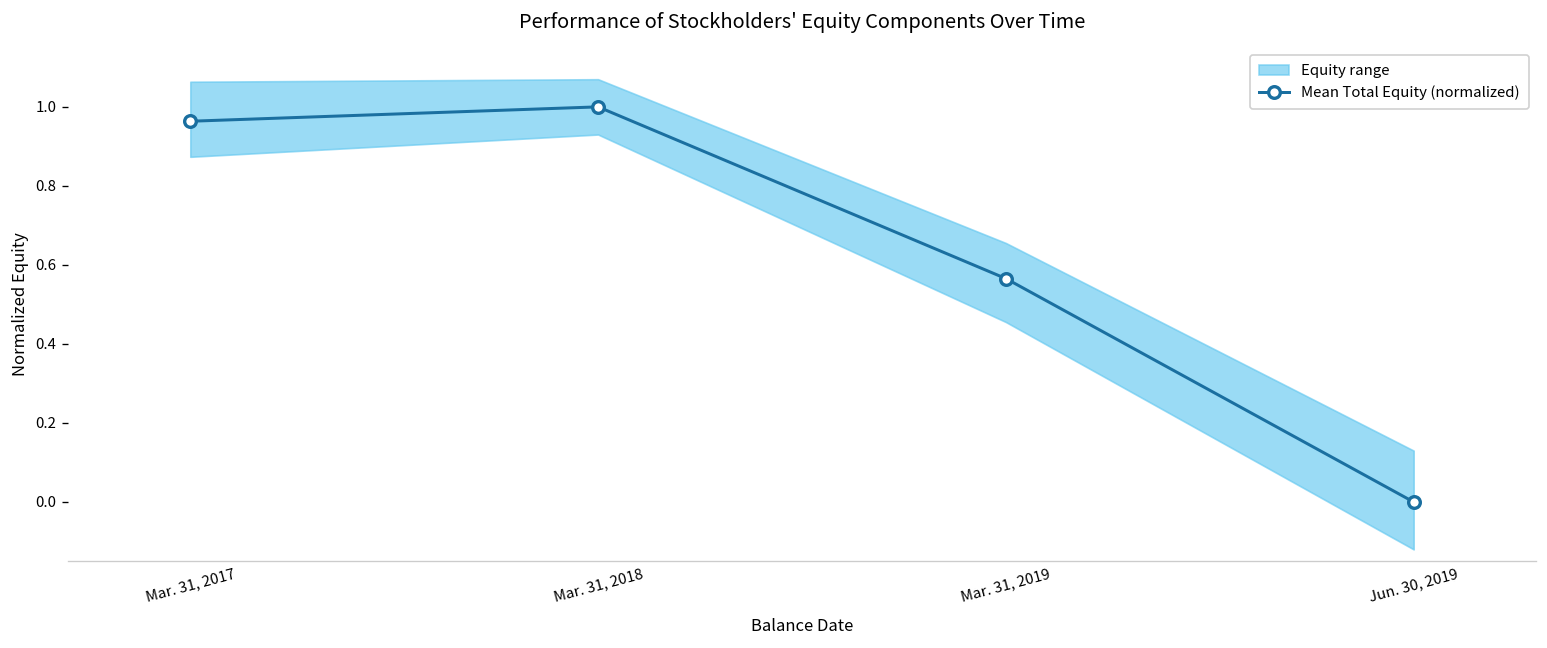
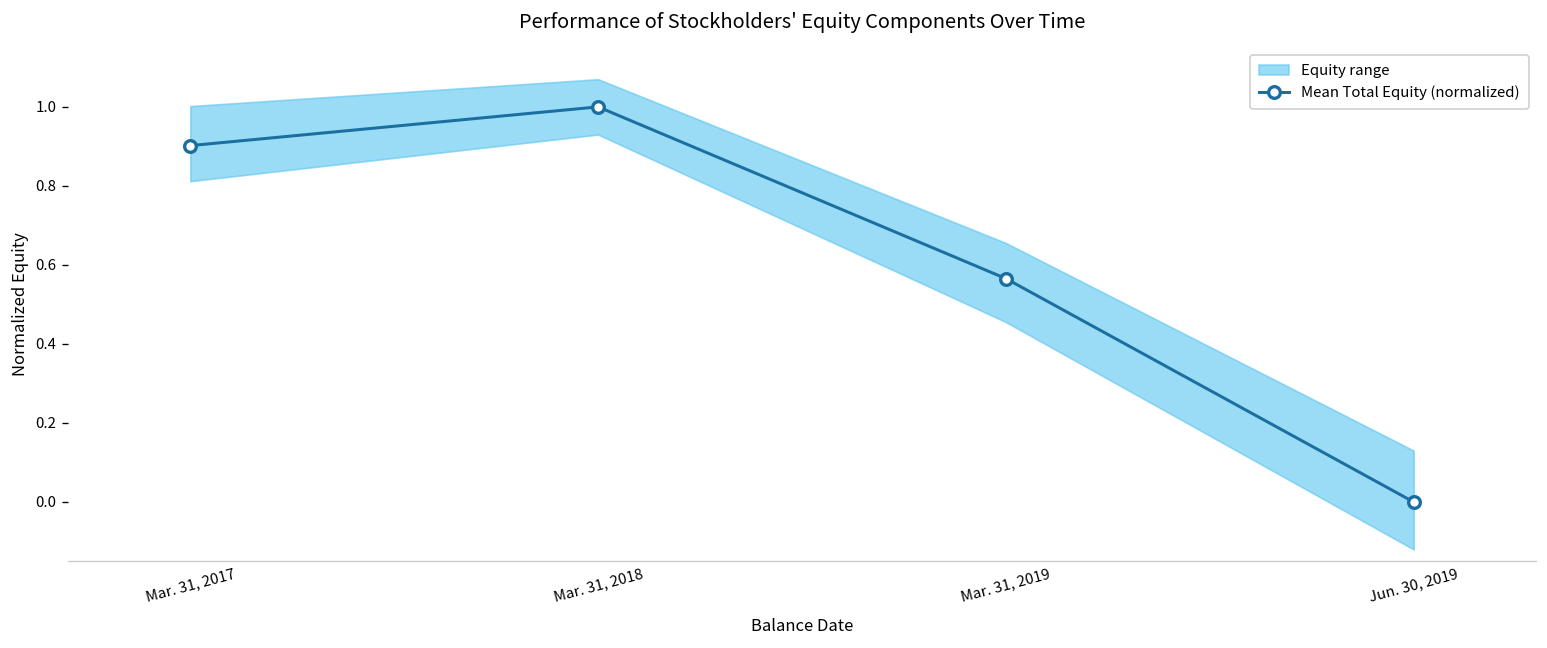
Mean Total Equity (normalized), Mar. 31, 2017: 0.96 -> 0.90
